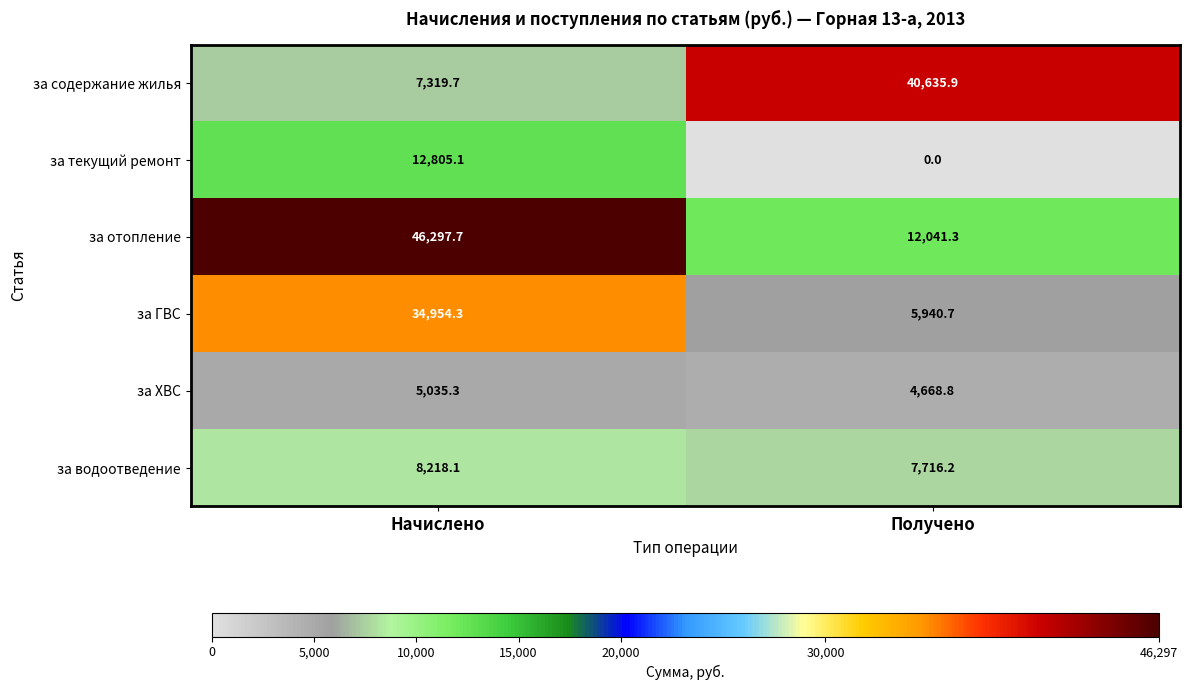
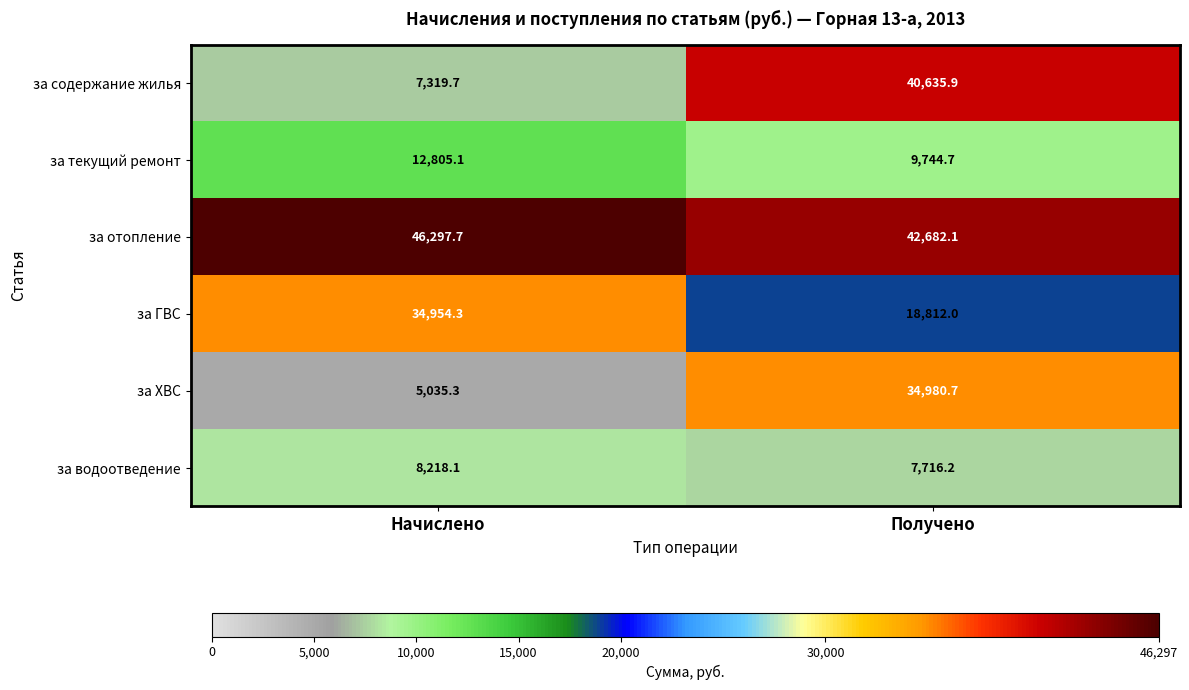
за текущий ремонт, Получено: 0.0 -> 9,744.7
за отопление, Получено: 12,041.3 -> 42,682.1
за ГВС, Получено: 5,940.7 -> 18,812.0
за ХВС, Получено: 4,668.8 -> 34,980.7
